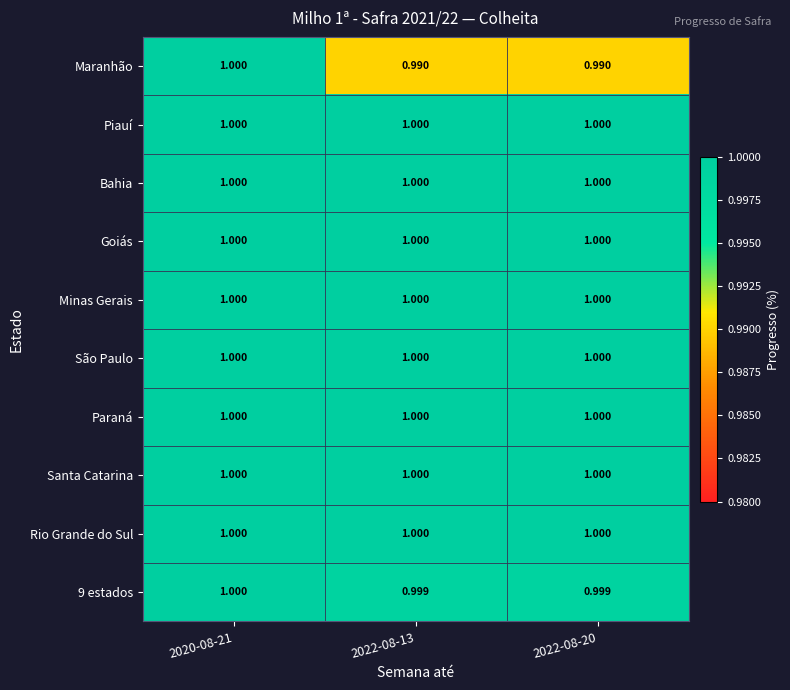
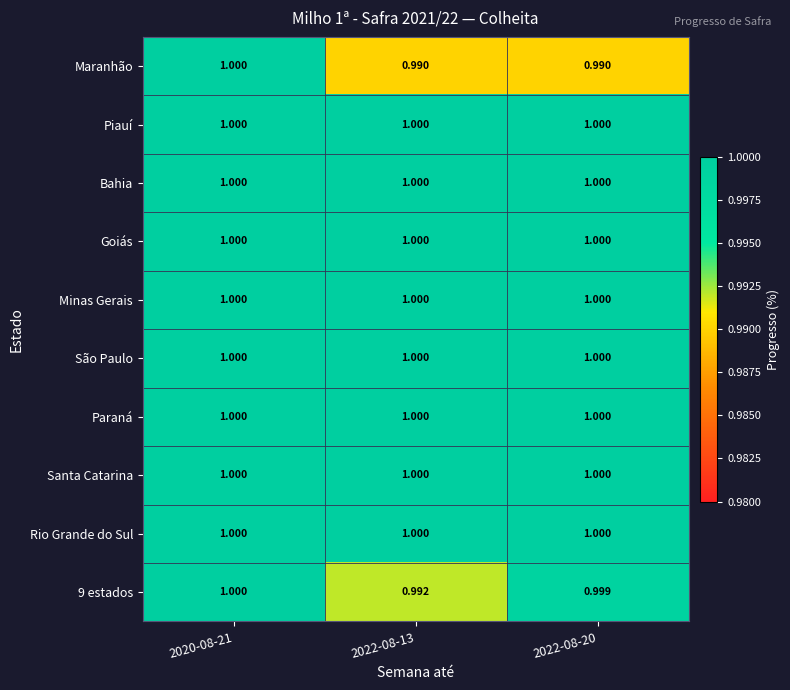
9 estados, 2022-08-13: 0.999 -> 0.992
